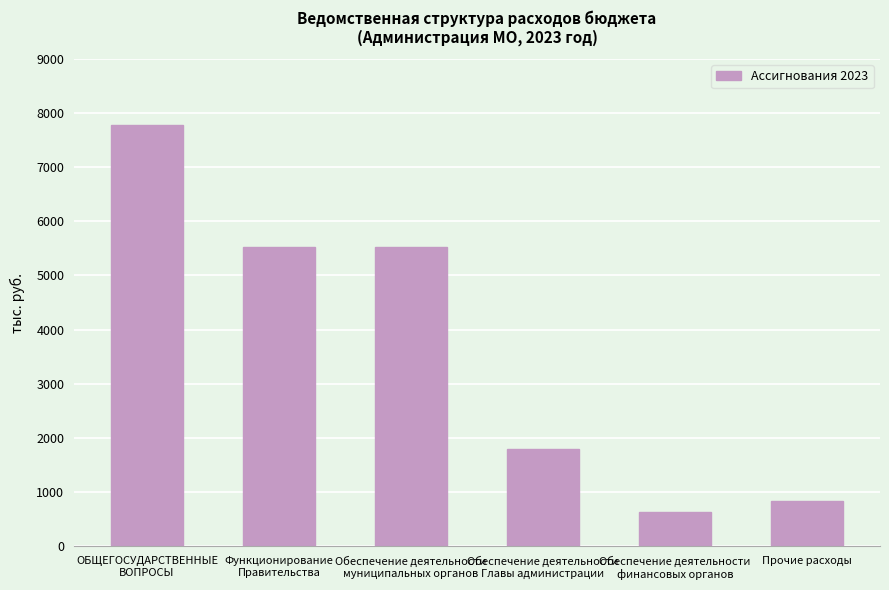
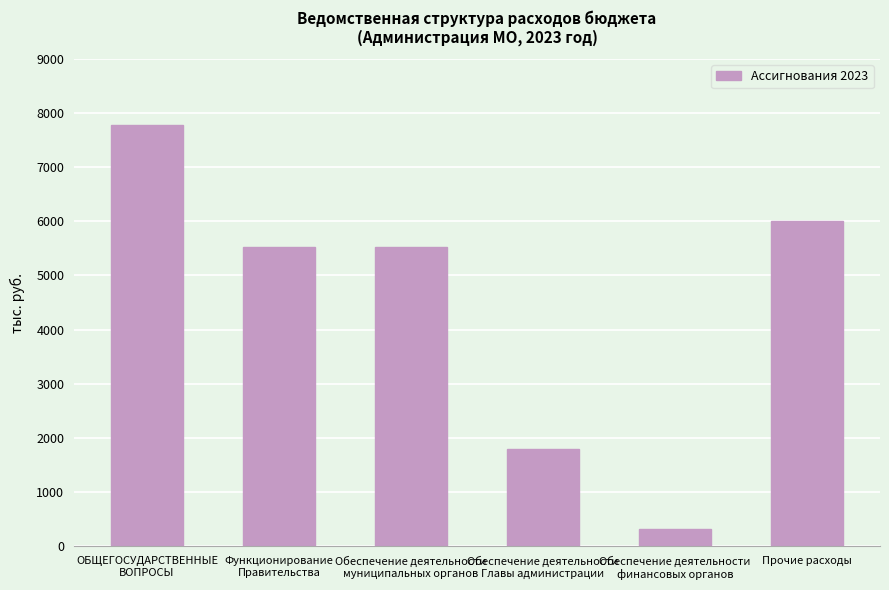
Обеспечение деятельности финансовых органов: 600 -> 300
Прочие расходы: 800 -> 6000
